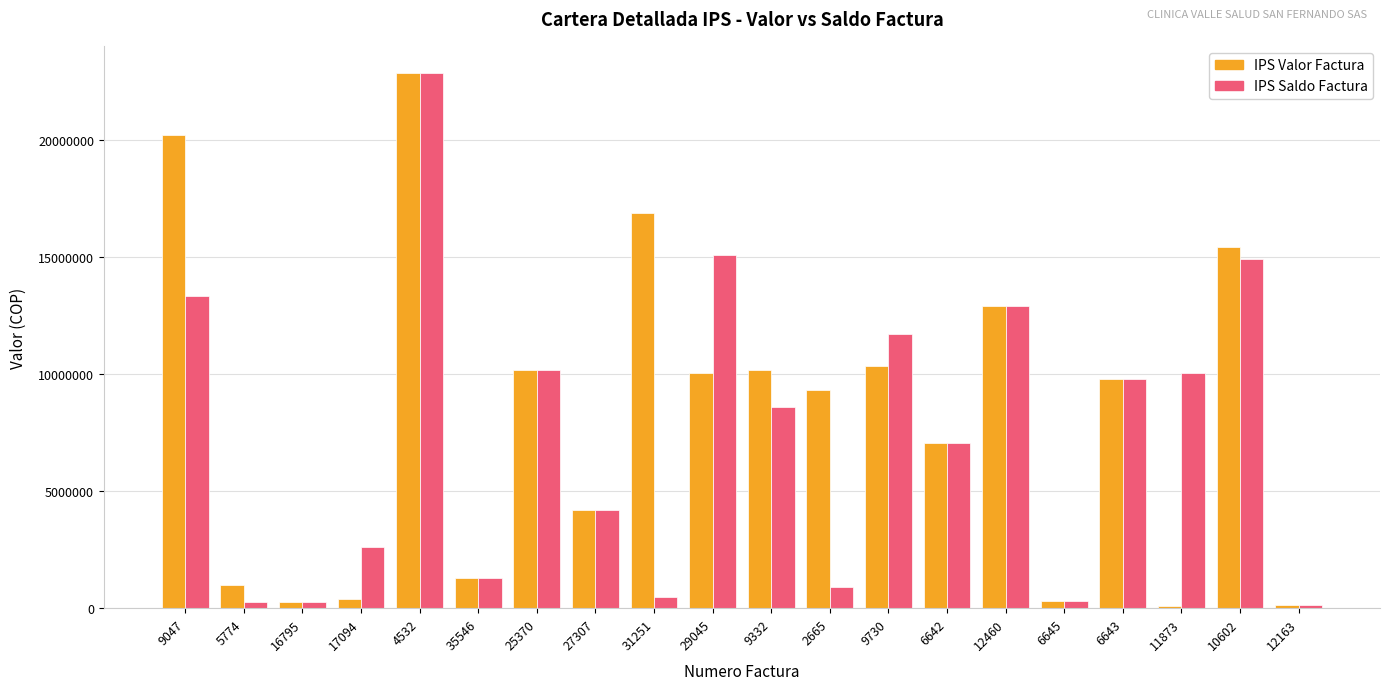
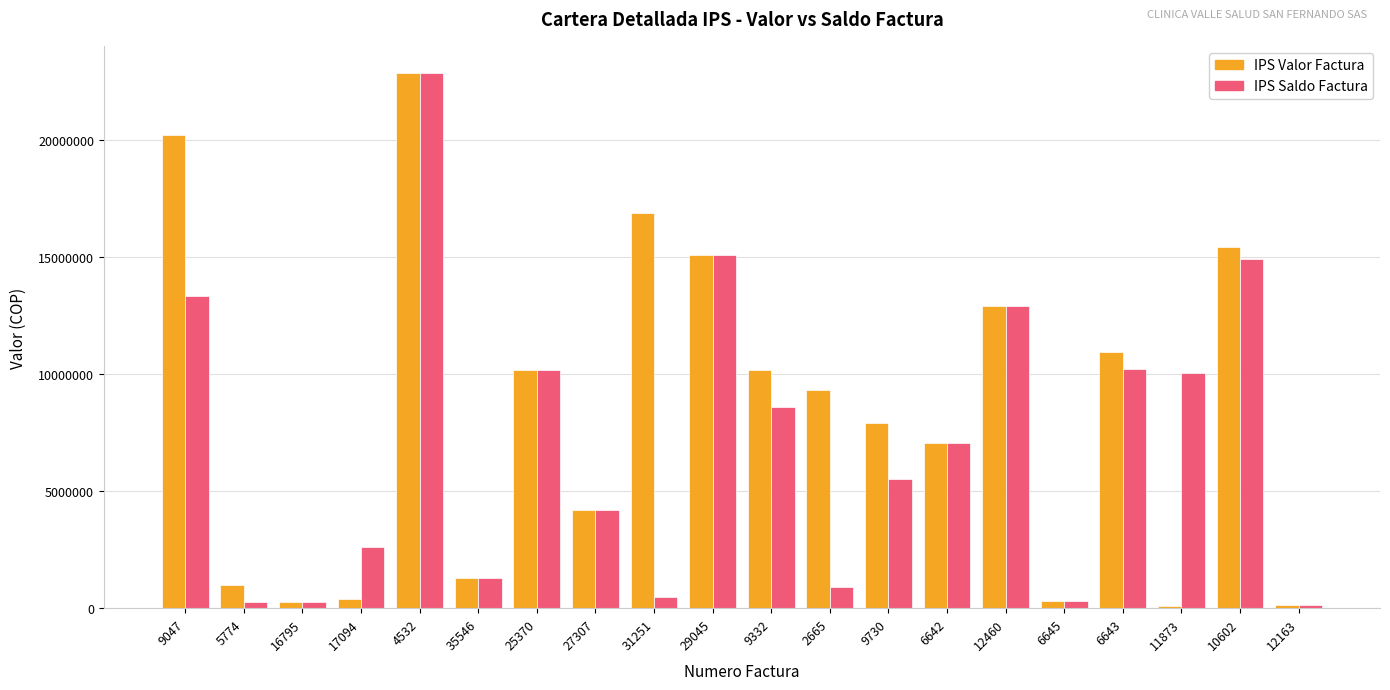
IPS Valor Factura, 29045: 10100000 -> 15100000
IPS Valor Factura, 9730: 10400000 -> 7900000
IPS Saldo Factura, 9730: 11700000 -> 5500000
IPS Valor Factura, 6643: 9800000 -> 11000000
IPS Saldo Factura, 6643: 9800000 -> 10200000
